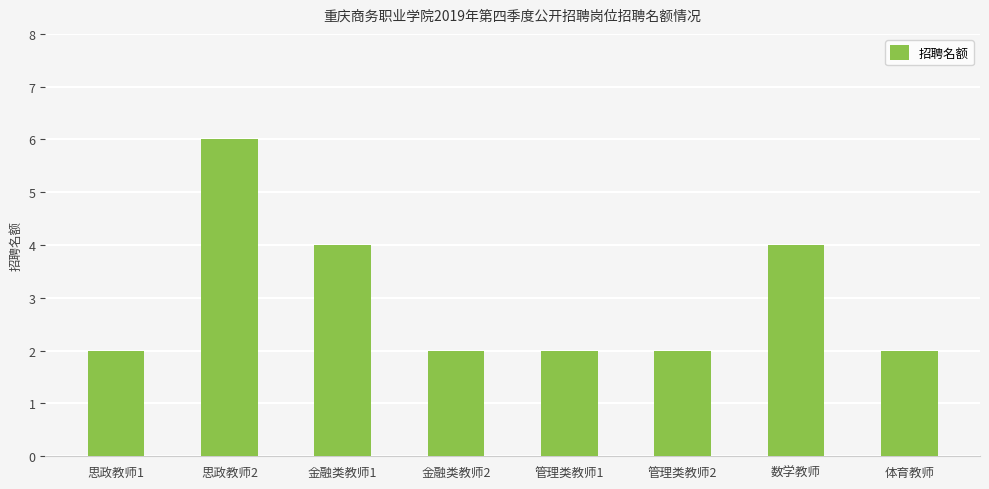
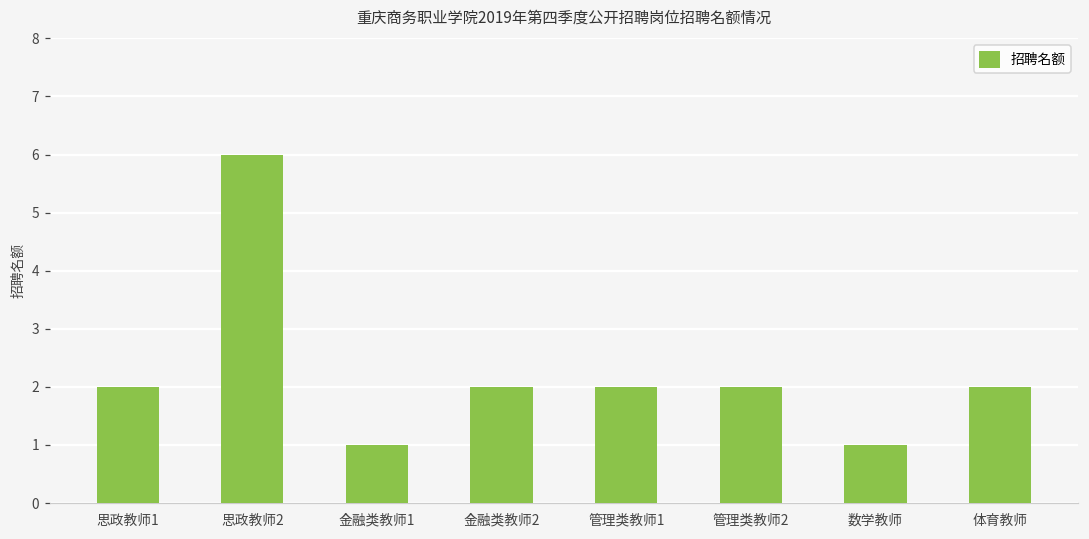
金融类教师1: 4 -> 1
数学教师: 4 -> 1
